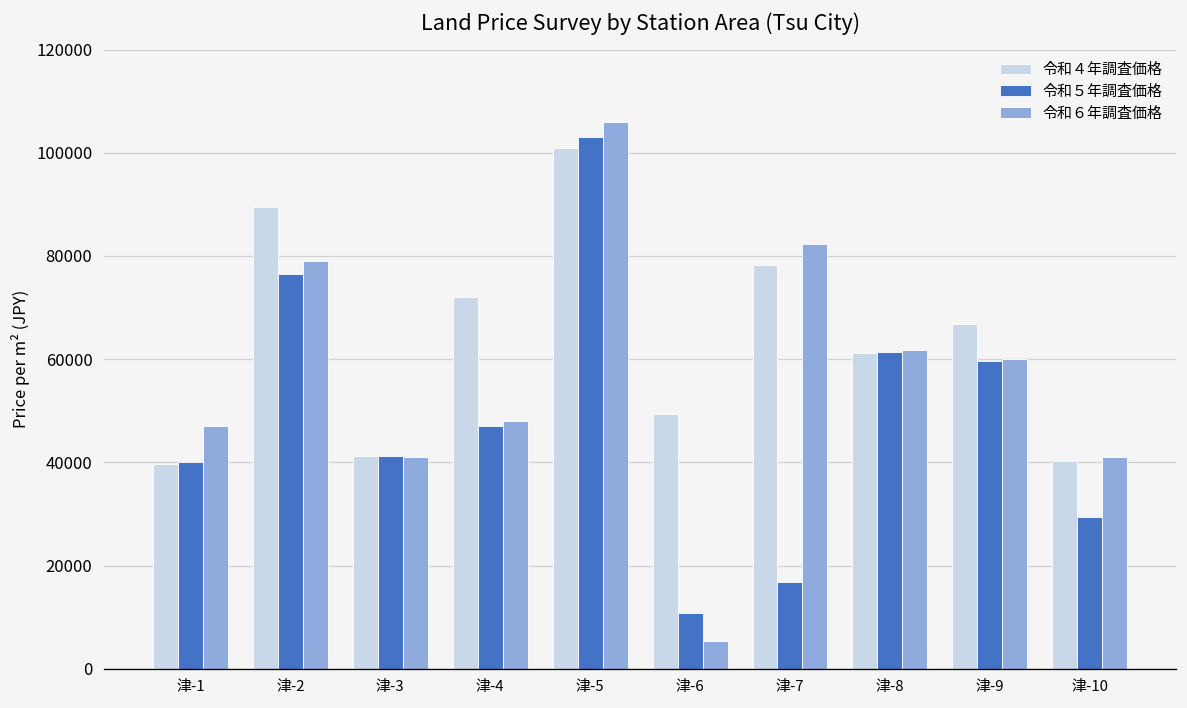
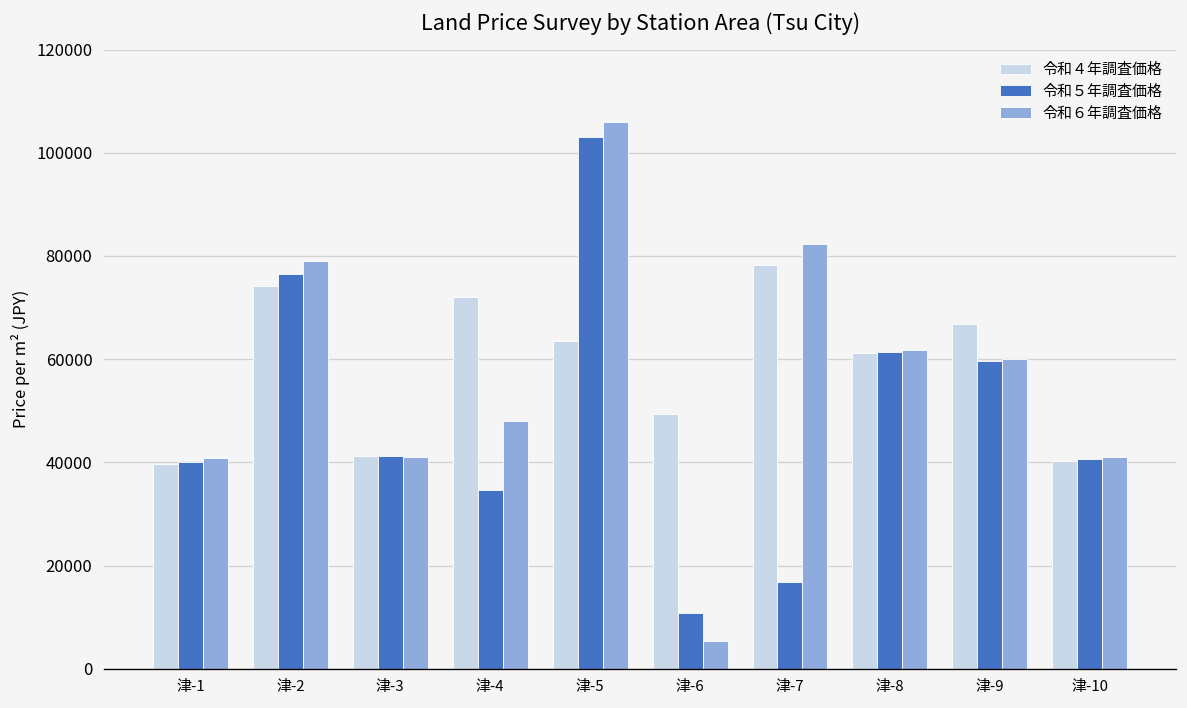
令和６年調査価格, 津-1: 47000 -> 41000
令和４年調査価格, 津-2: 89000 -> 74000
令和５年調査価格, 津-4: 47000 -> 35000
令和４年調査価格, 津-5: 101000 -> 64000
令和５年調査価格, 津-10: 29000 -> 41000
